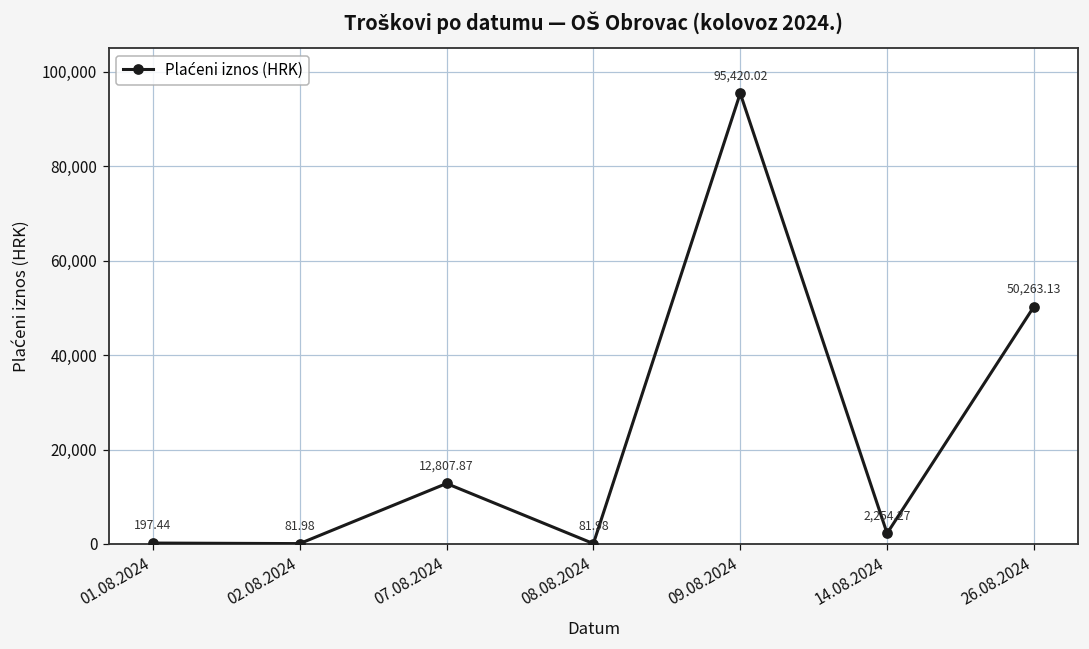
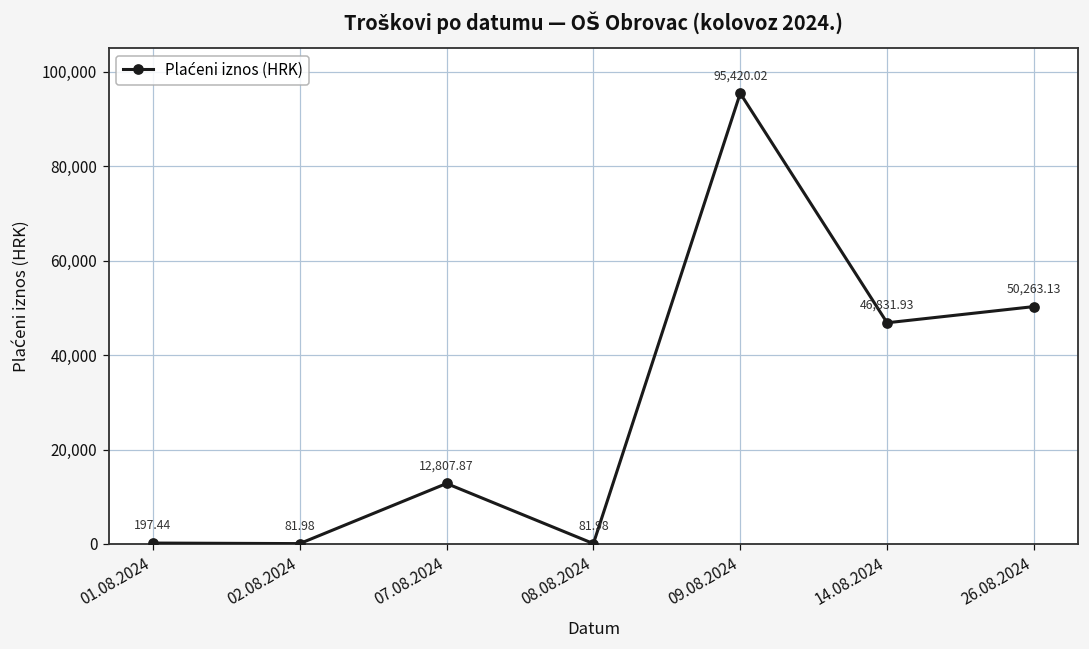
14.08.2024: 2,254.27 -> 46,831.93
